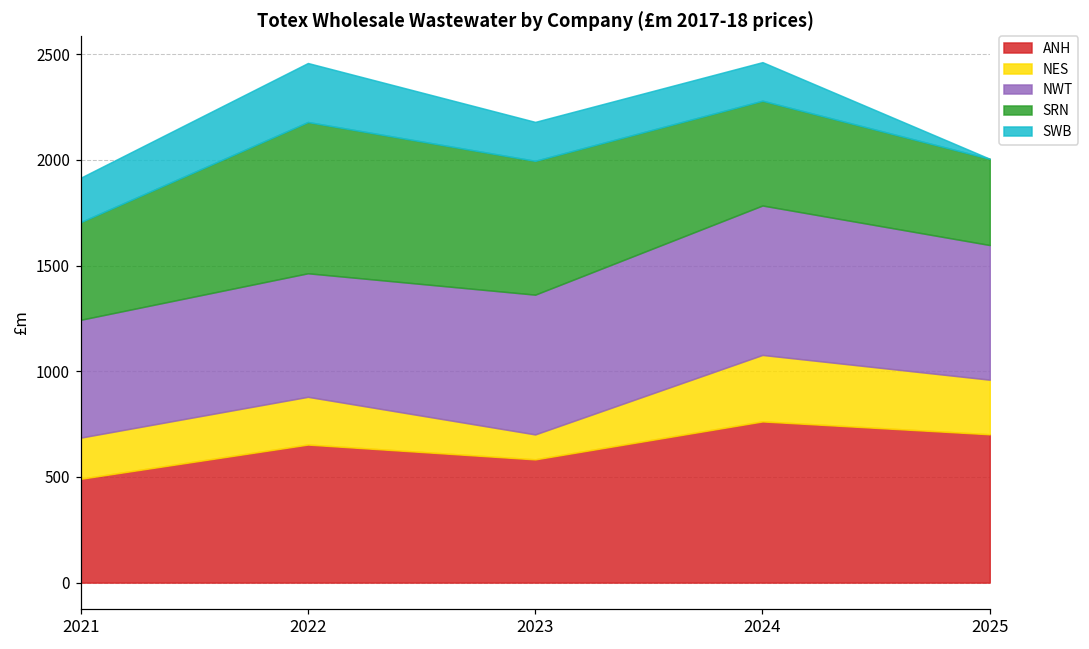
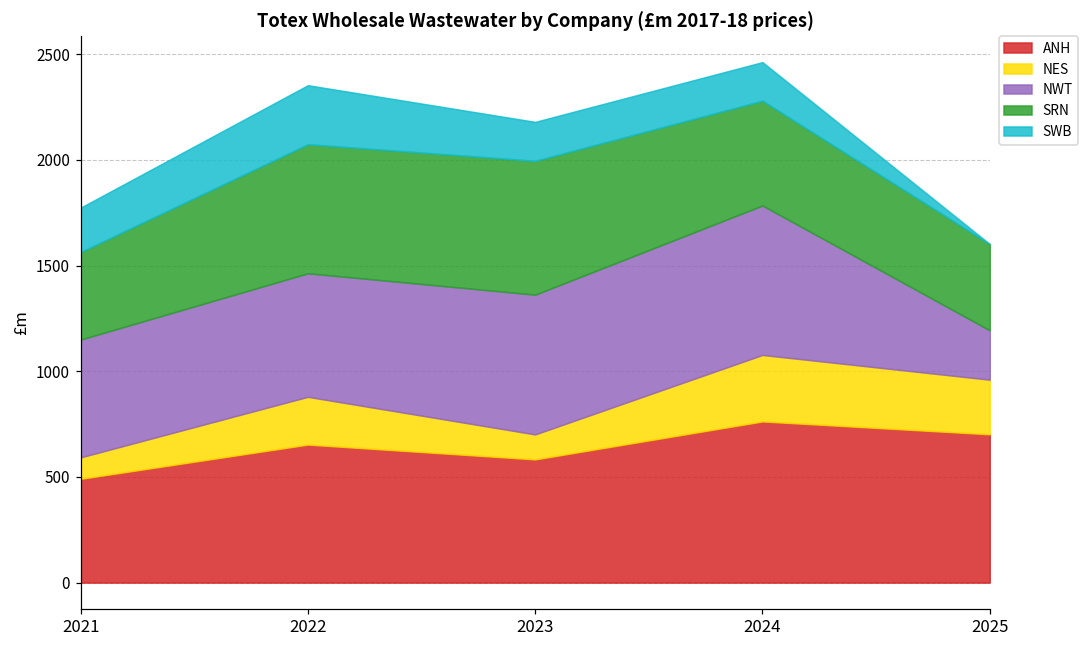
NES, 2021: 190 -> 100
SRN, 2021: 460 -> 410
SRN, 2022: 720 -> 610
NWT, 2025: 640 -> 230
